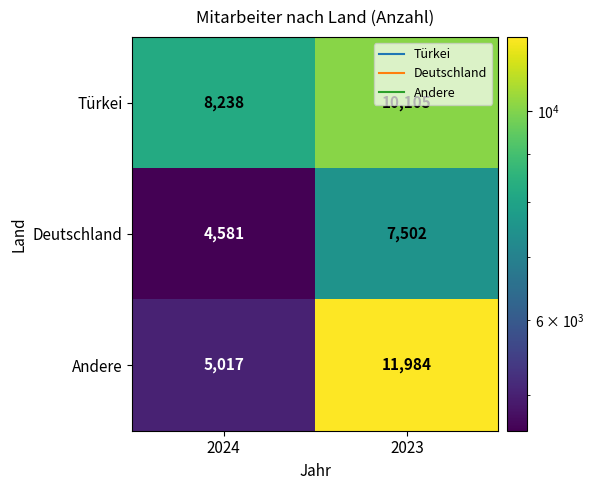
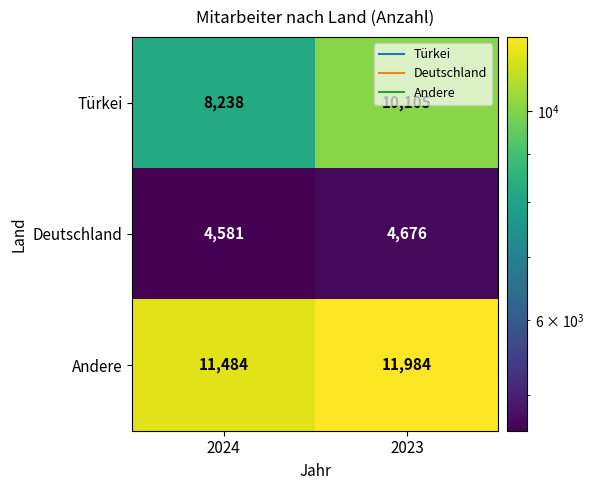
Deutschland, 2023: 7,502 -> 4,676
Andere, 2024: 5,017 -> 11,484
